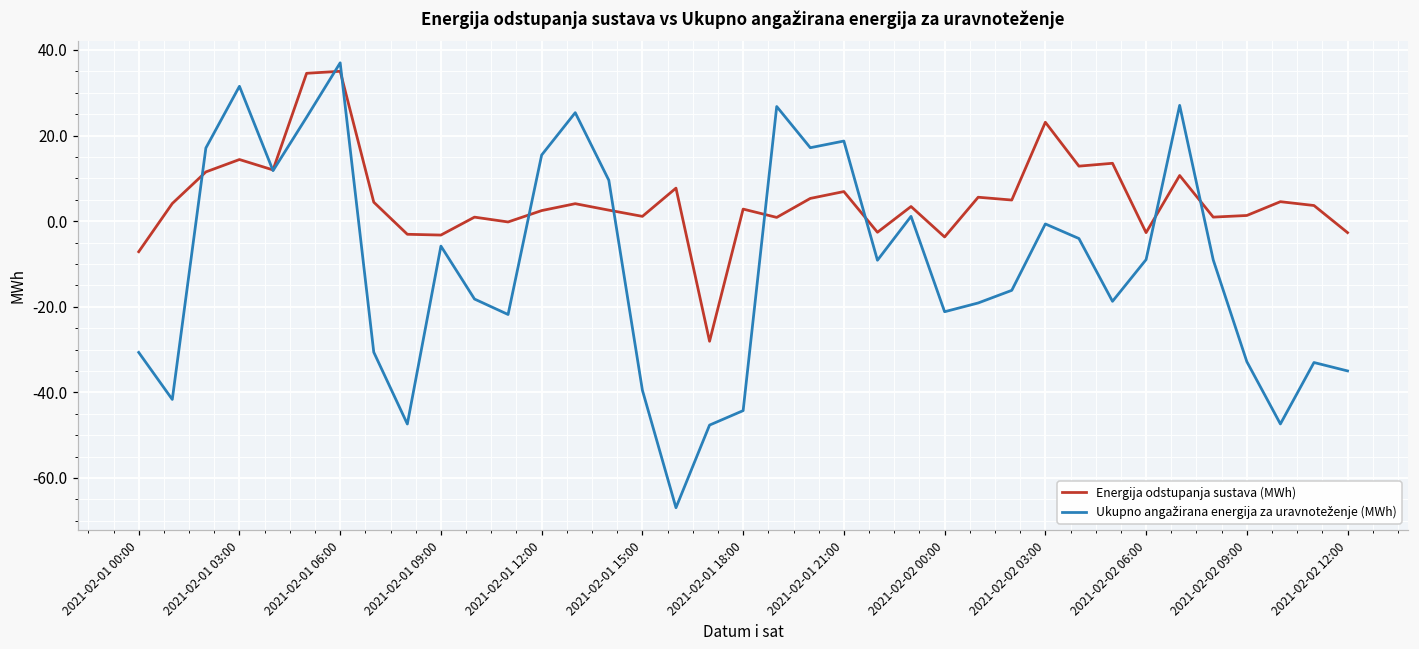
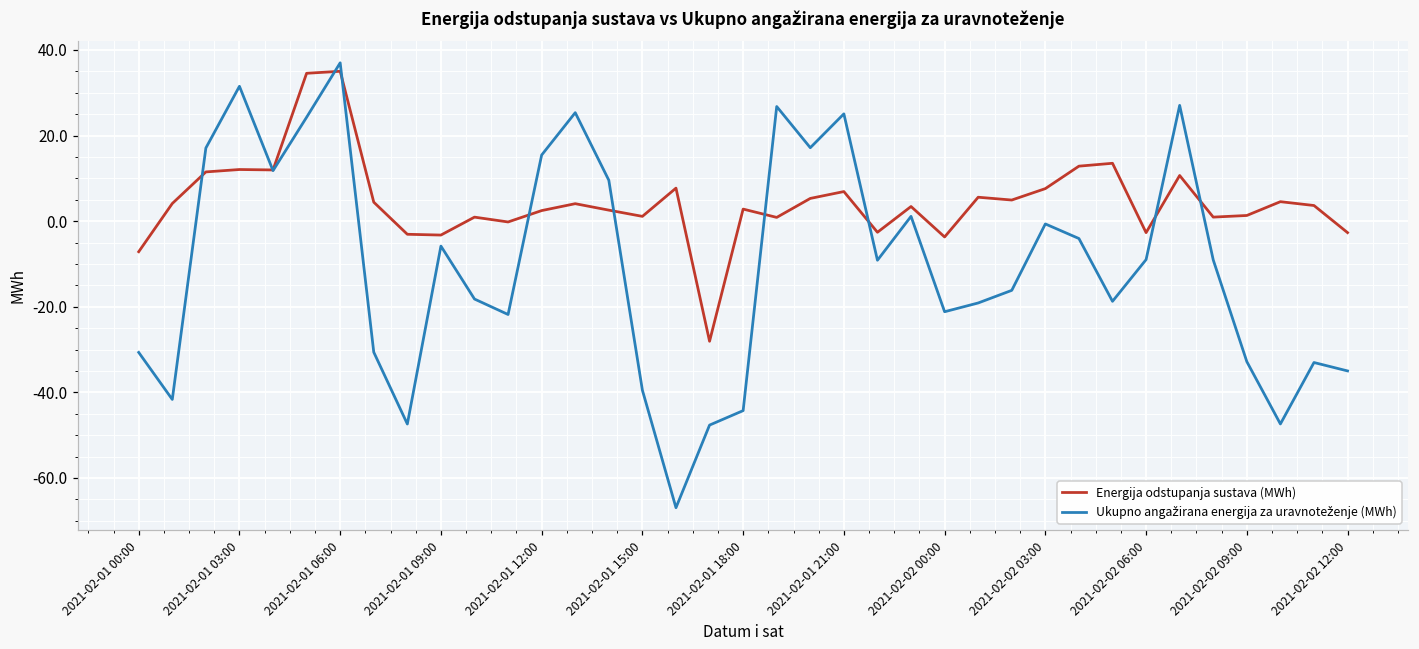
Energija odstupanja sustava (MWh), 2021-02-01 03:00: 14 -> 12
Ukupno angažirana energija za uravnoteženje (MWh), 2021-02-01 21:00: 19 -> 25
Energija odstupanja sustava (MWh), 2021-02-02 03:00: 23 -> 8
